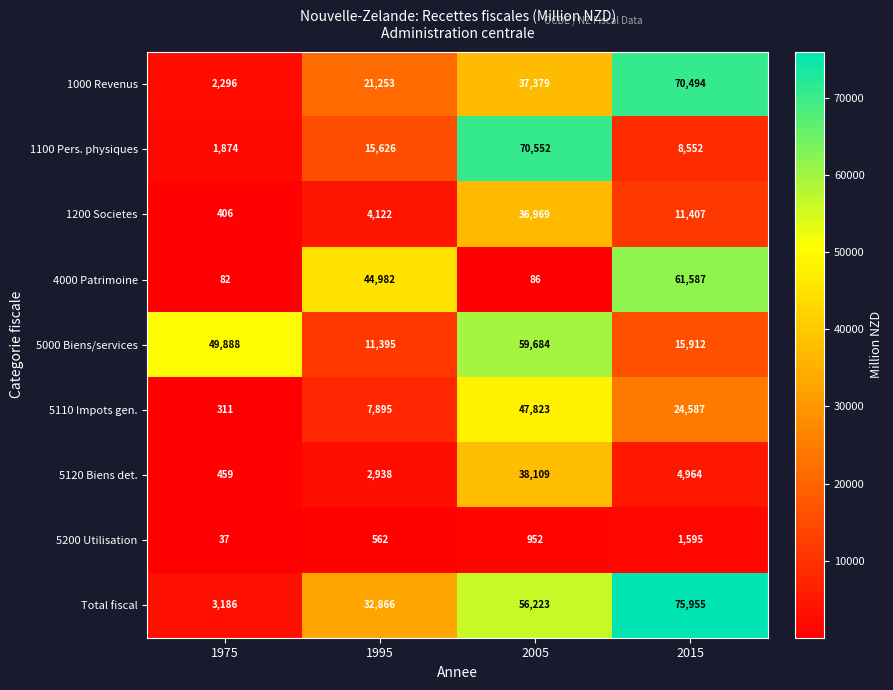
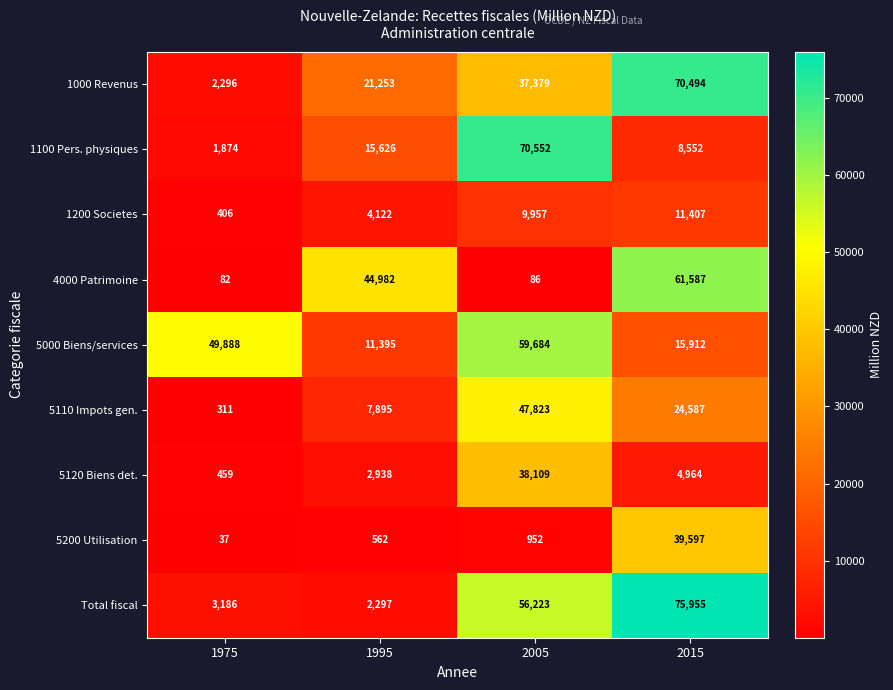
1200 Societes, 2005: 36,969 -> 9,957
5200 Utilisation, 2015: 1,595 -> 39,597
Total fiscal, 1995: 32,866 -> 2,297
